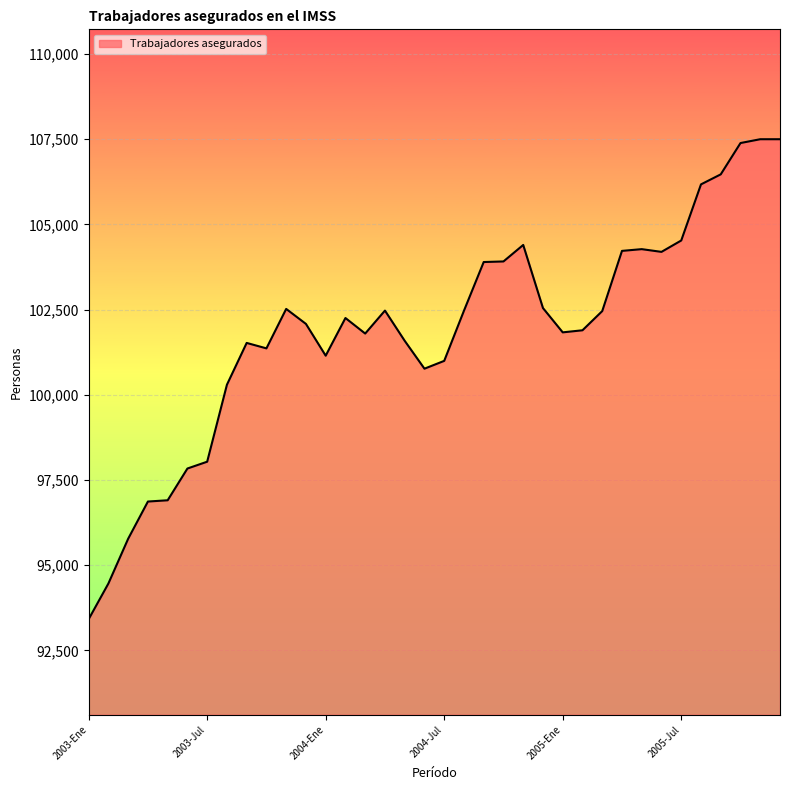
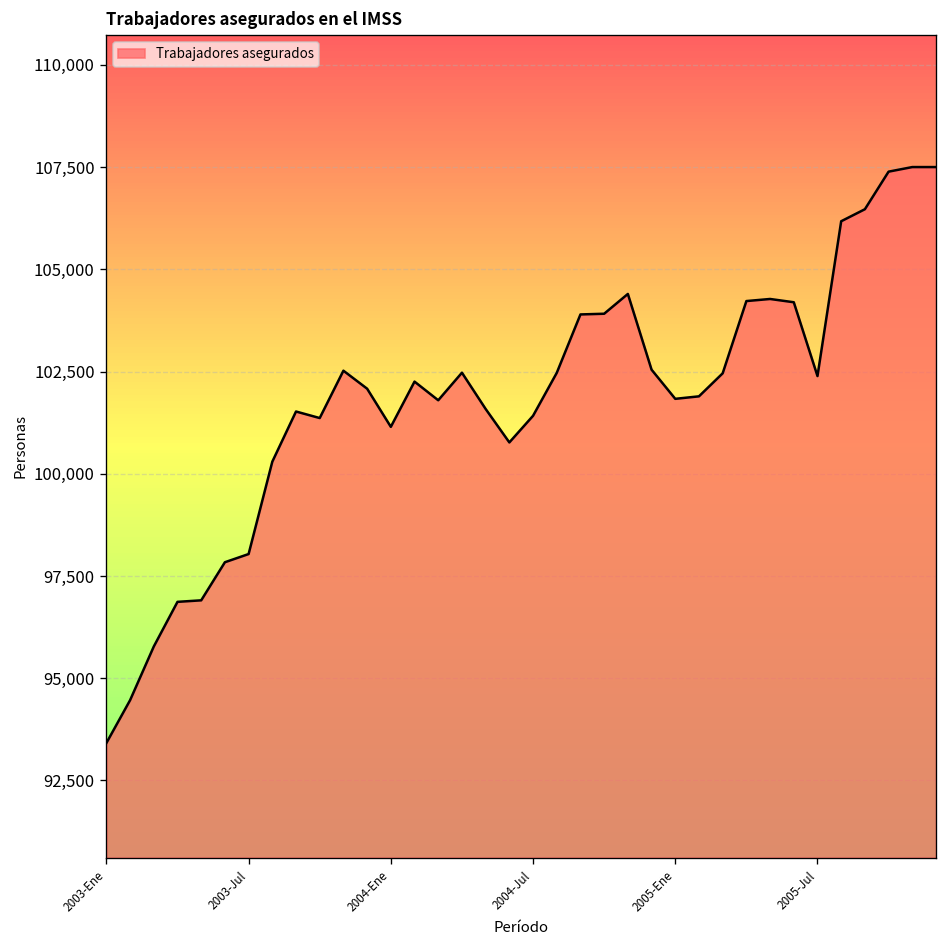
2004-Jul: 101,000 -> 101,400
2005-Jul: 104,500 -> 102,400
